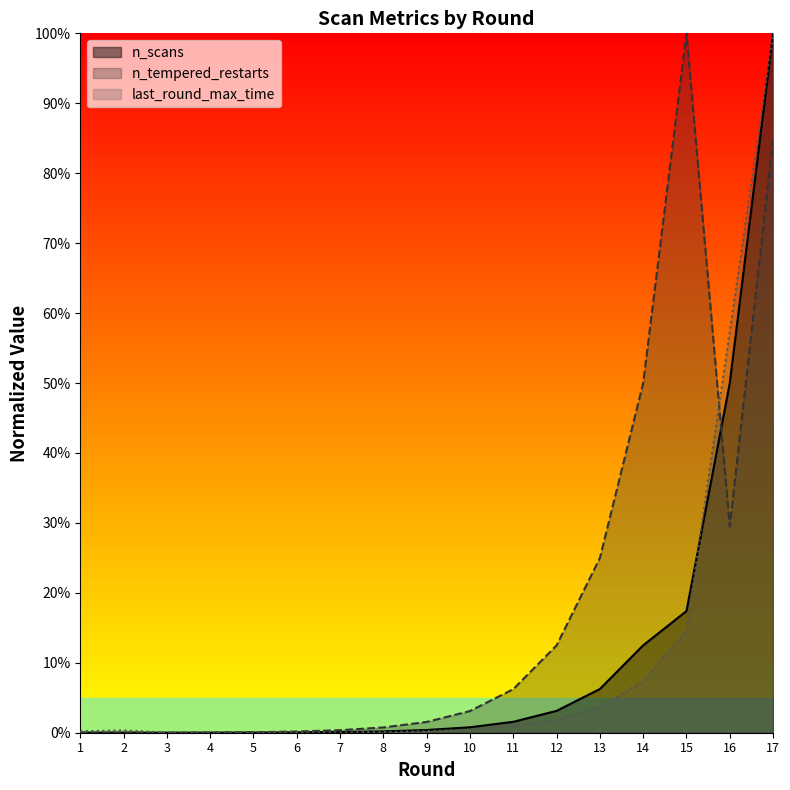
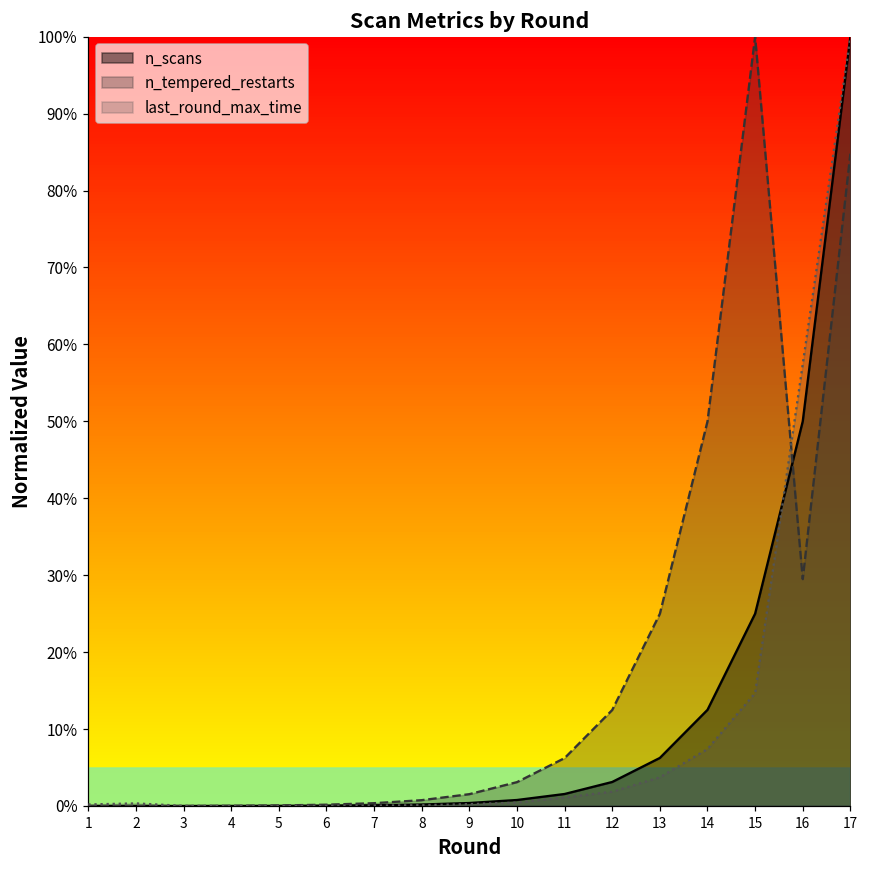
n_scans, 15: 17% -> 25%
